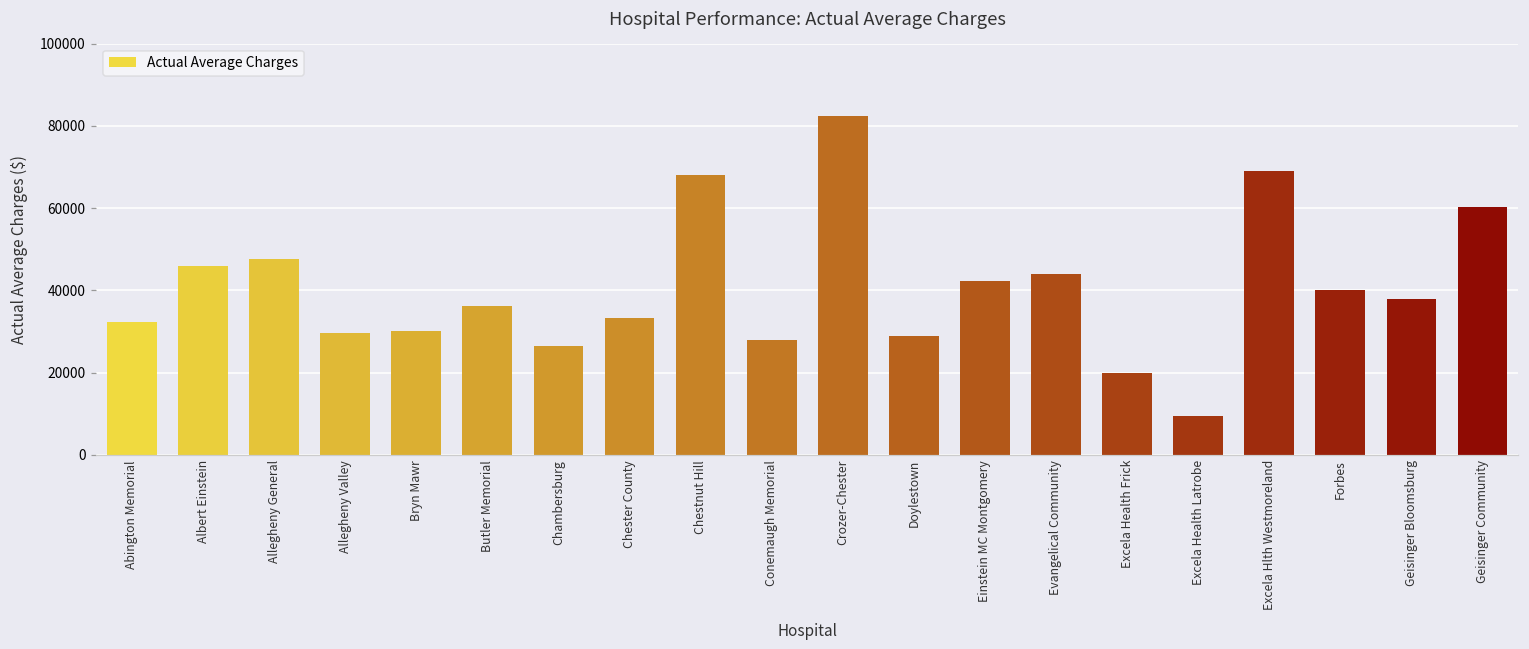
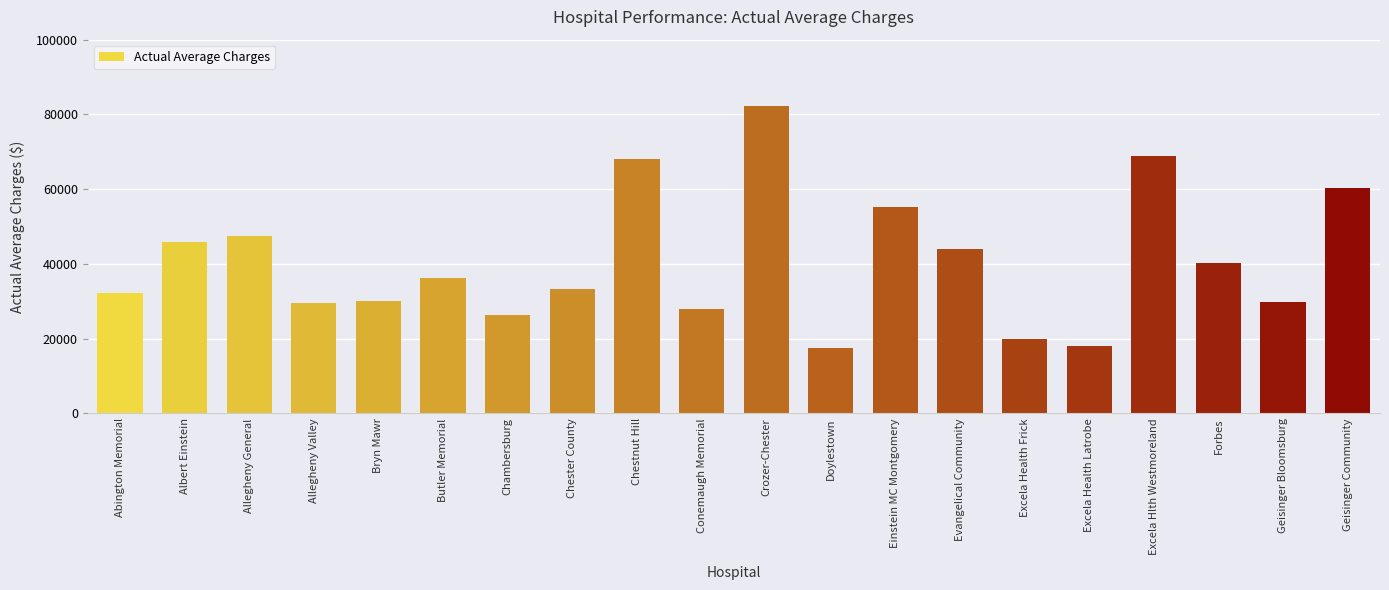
Doylestown: 29000 -> 18000
Einstein MC Montgomery: 42000 -> 55000
Excela Health Latrobe: 9000 -> 18000
Geisinger Bloomsburg: 38000 -> 30000
